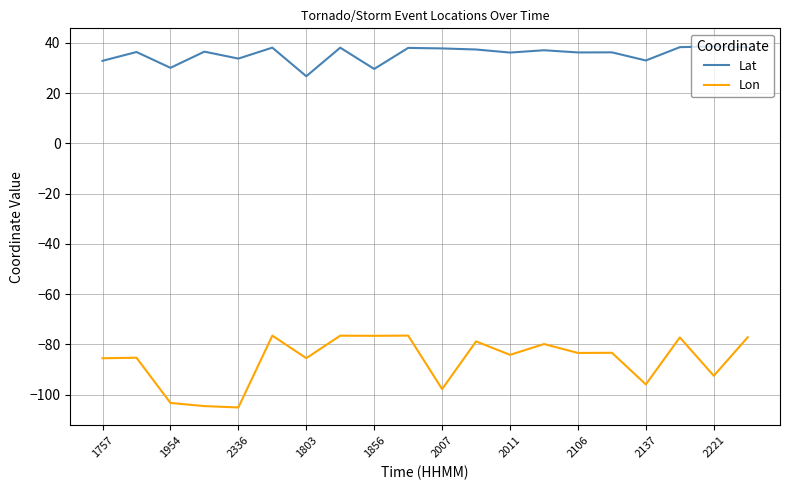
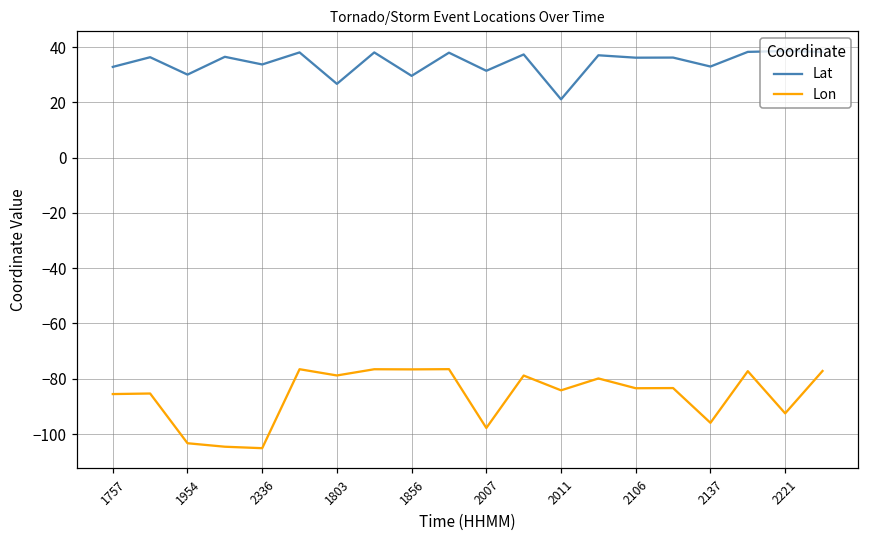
Lon, 1803: -85 -> -79
Lat, 2007: 38 -> 31
Lat, 2011: 36 -> 21
